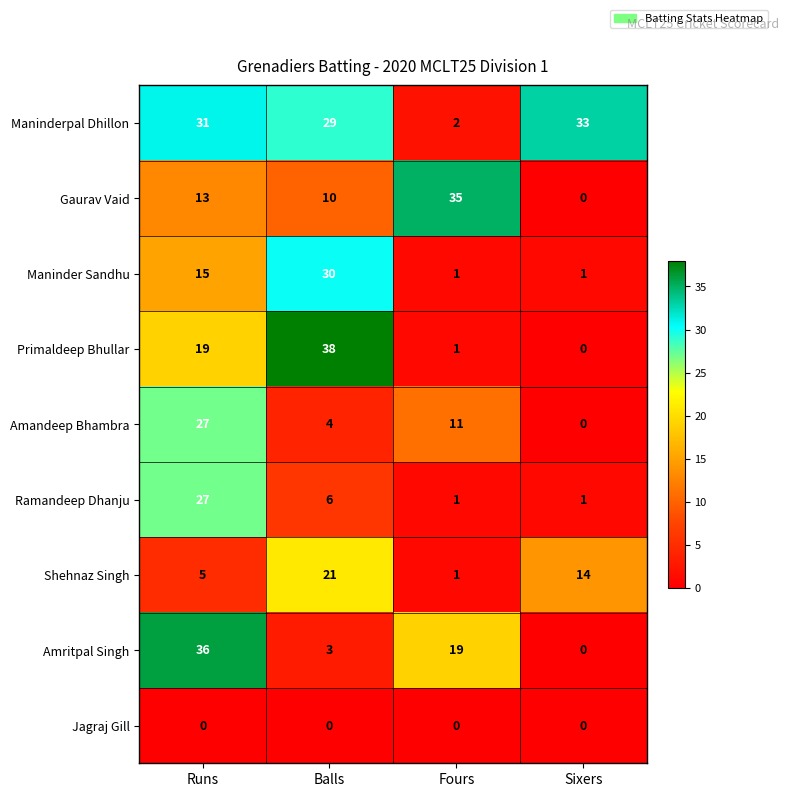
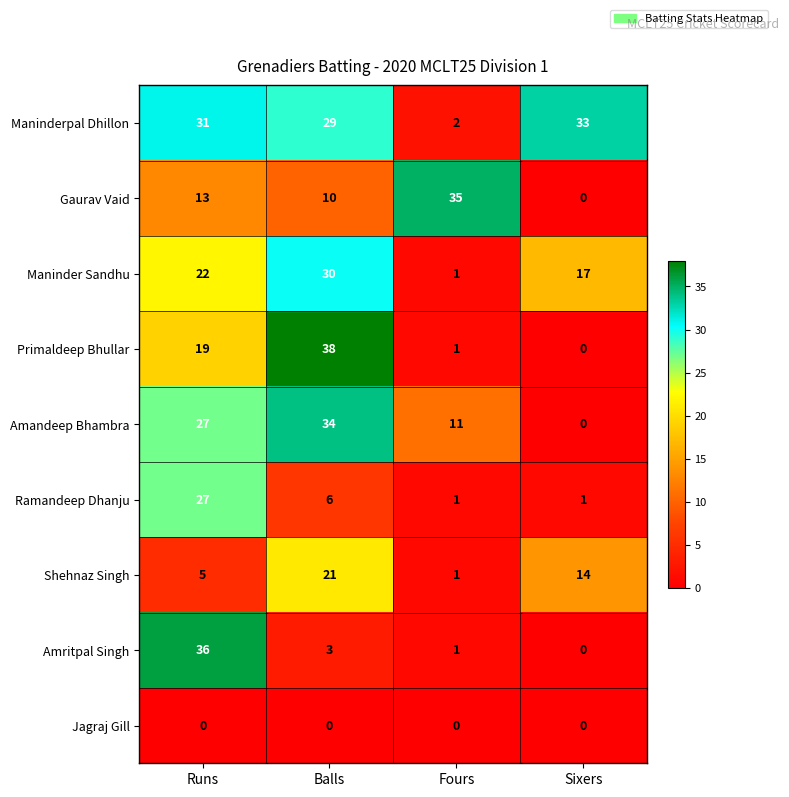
Maninder Sandhu, Runs: 15 -> 22
Maninder Sandhu, Sixers: 1 -> 17
Amandeep Bhambra, Balls: 4 -> 34
Amritpal Singh, Fours: 19 -> 1
